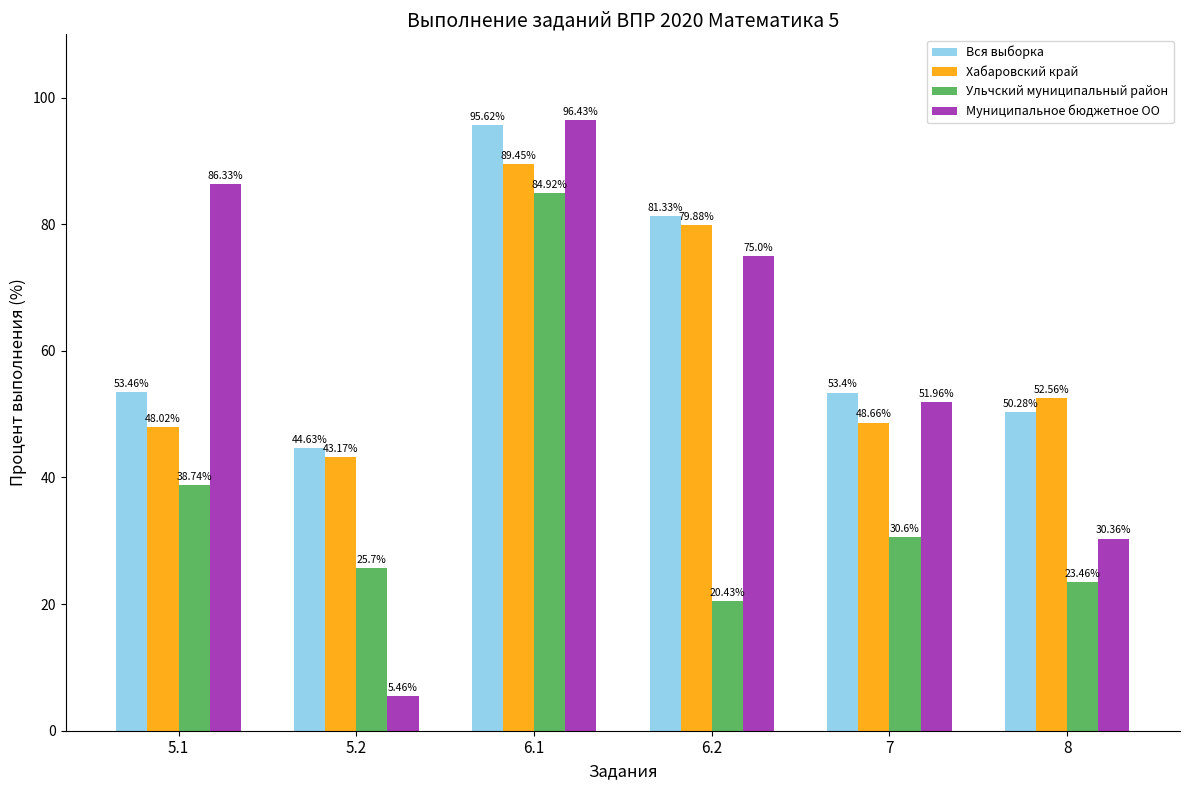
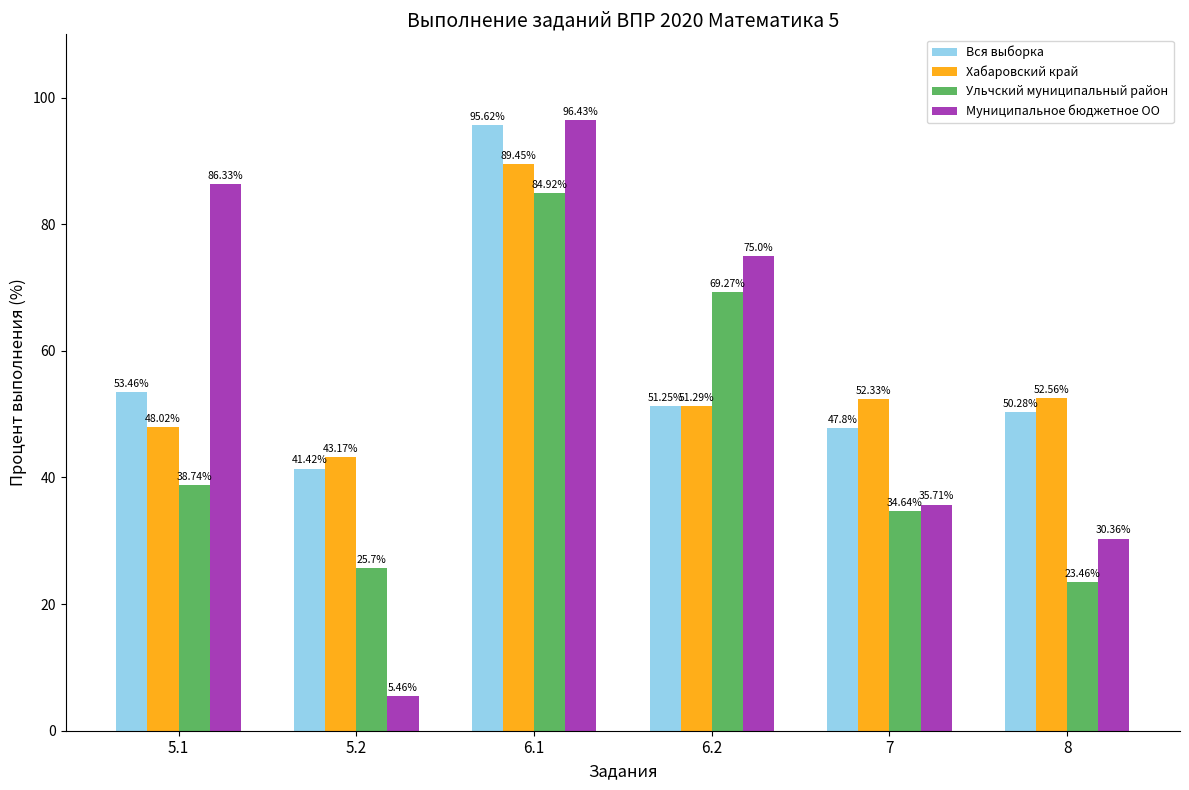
Вся выборка, 5.2: 44.63% -> 41.42%
Вся выборка, 6.2: 81.33% -> 51.25%
Хабаровский край, 6.2: 79.88% -> 51.29%
Ульчский муниципальный район, 6.2: 20.43% -> 69.27%
Вся выборка, 7: 53.4% -> 47.8%
Хабаровский край, 7: 48.66% -> 52.33%
Ульчский муниципальный район, 7: 30.6% -> 34.64%
Муниципальное бюджетное ОО, 7: 51.96% -> 35.71%
